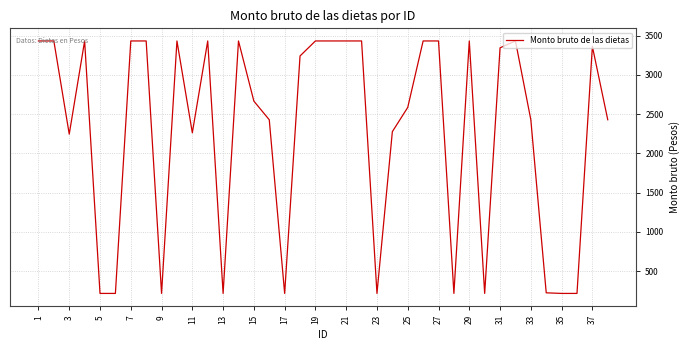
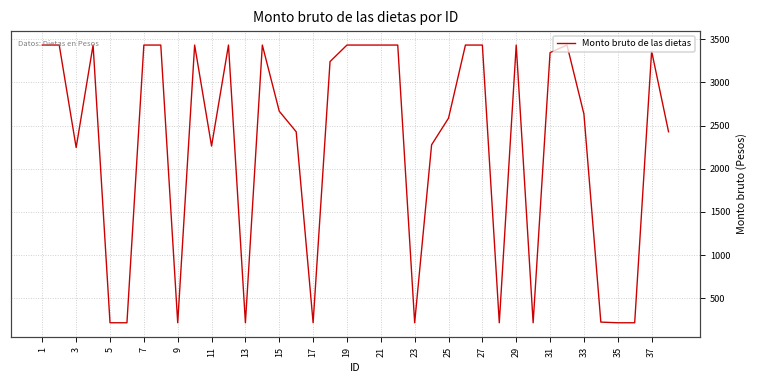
33: 2400 -> 2600
